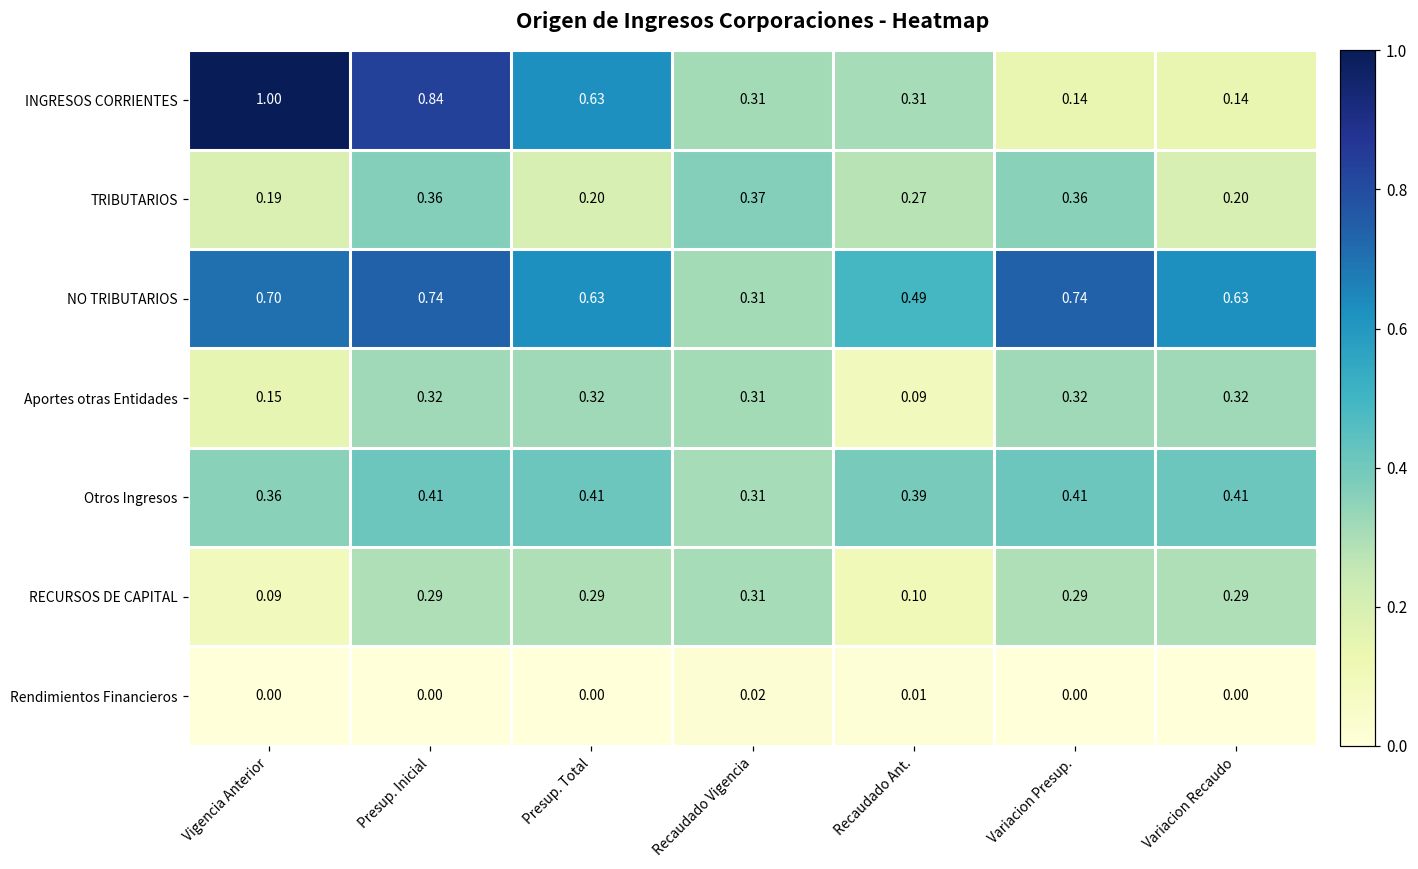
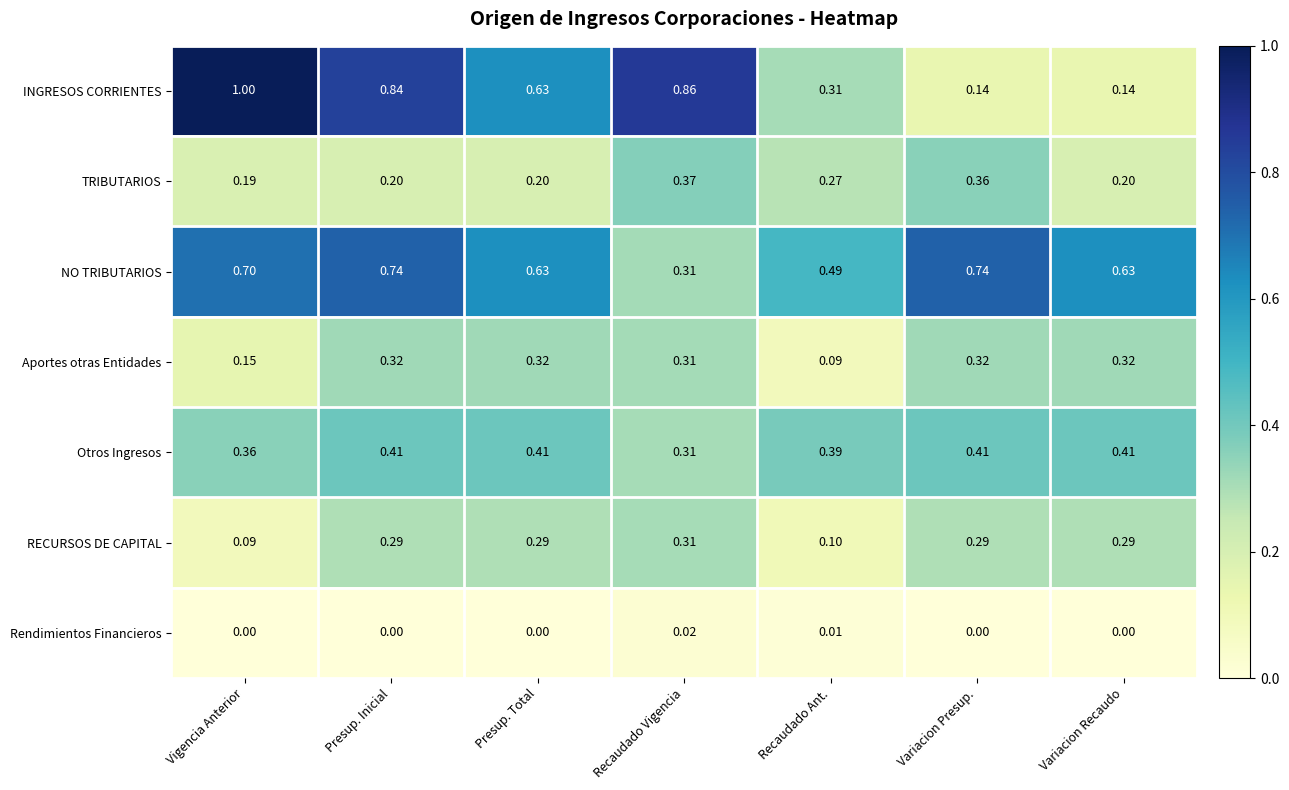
INGRESOS CORRIENTES, Recaudado Vigencia: 0.31 -> 0.86
TRIBUTARIOS, Presup. Inicial: 0.36 -> 0.20
